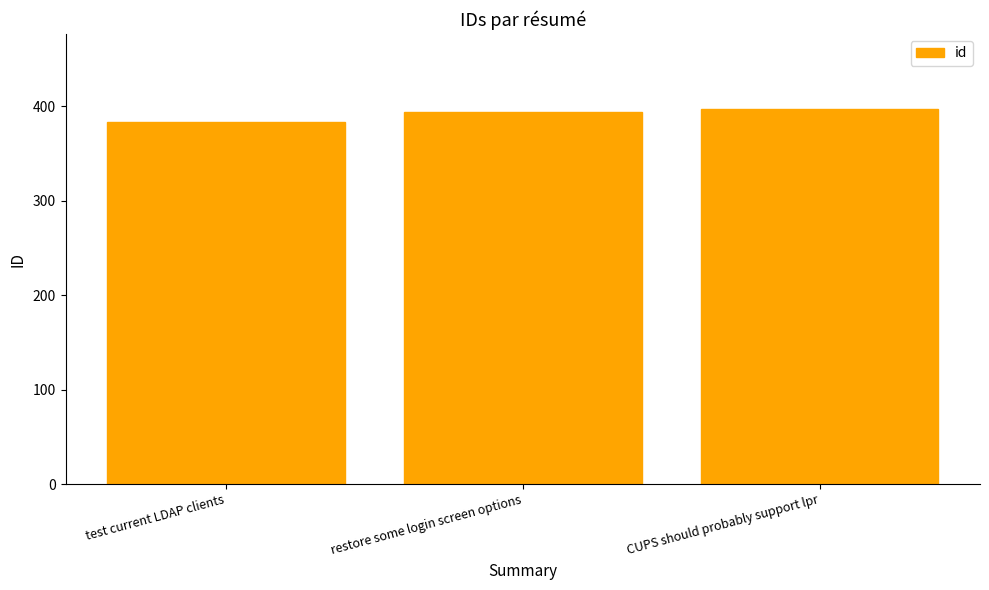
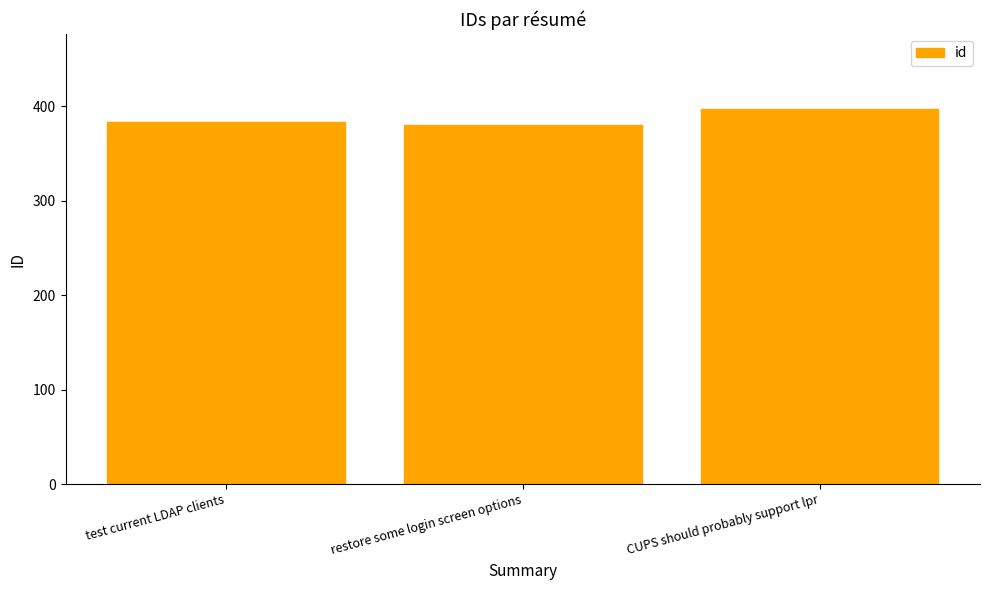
restore some login screen options: 390 -> 380
